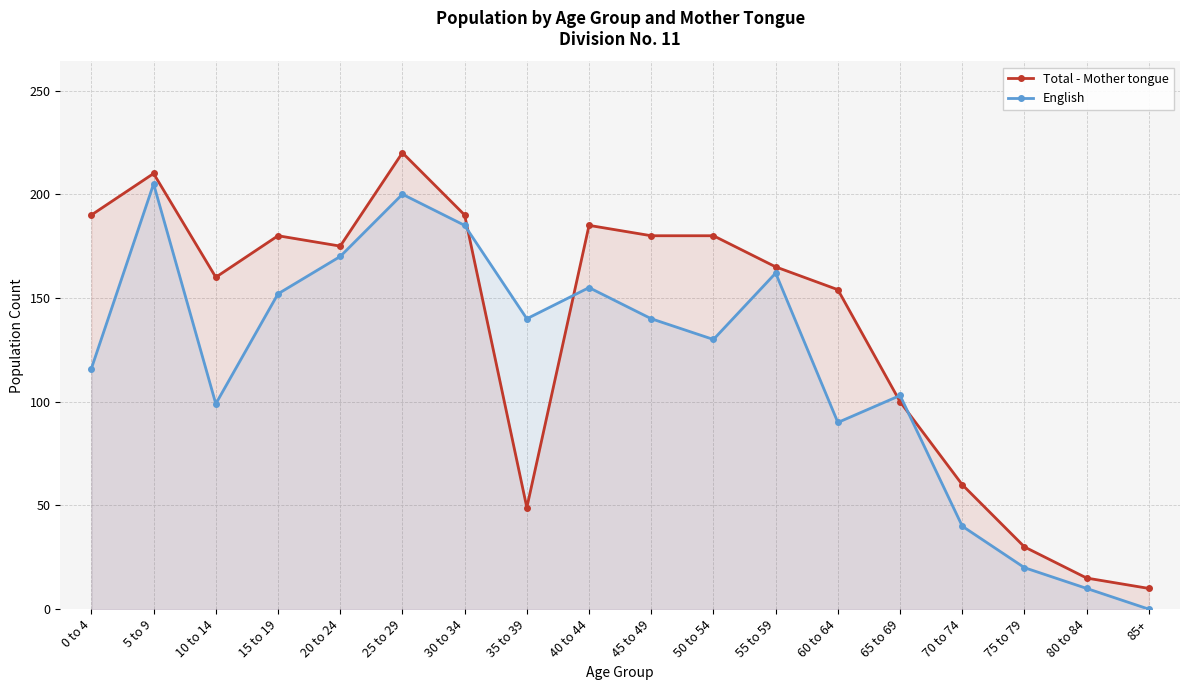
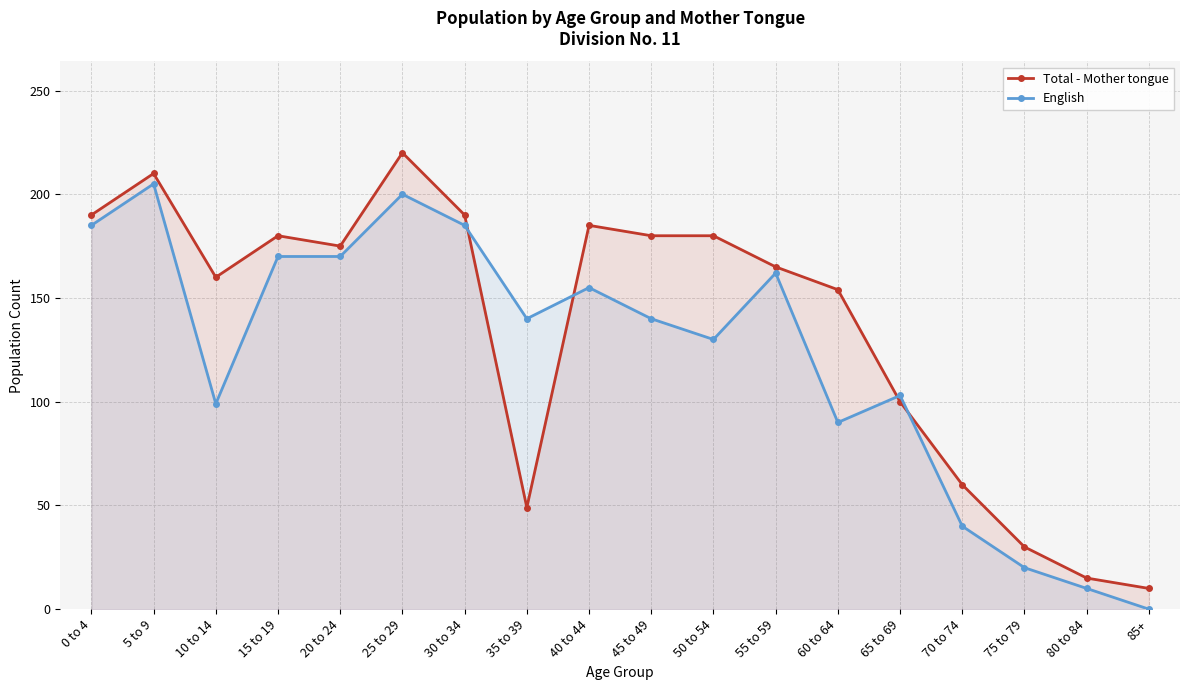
English, 0 to 4: 116 -> 185
English, 15 to 19: 152 -> 170
